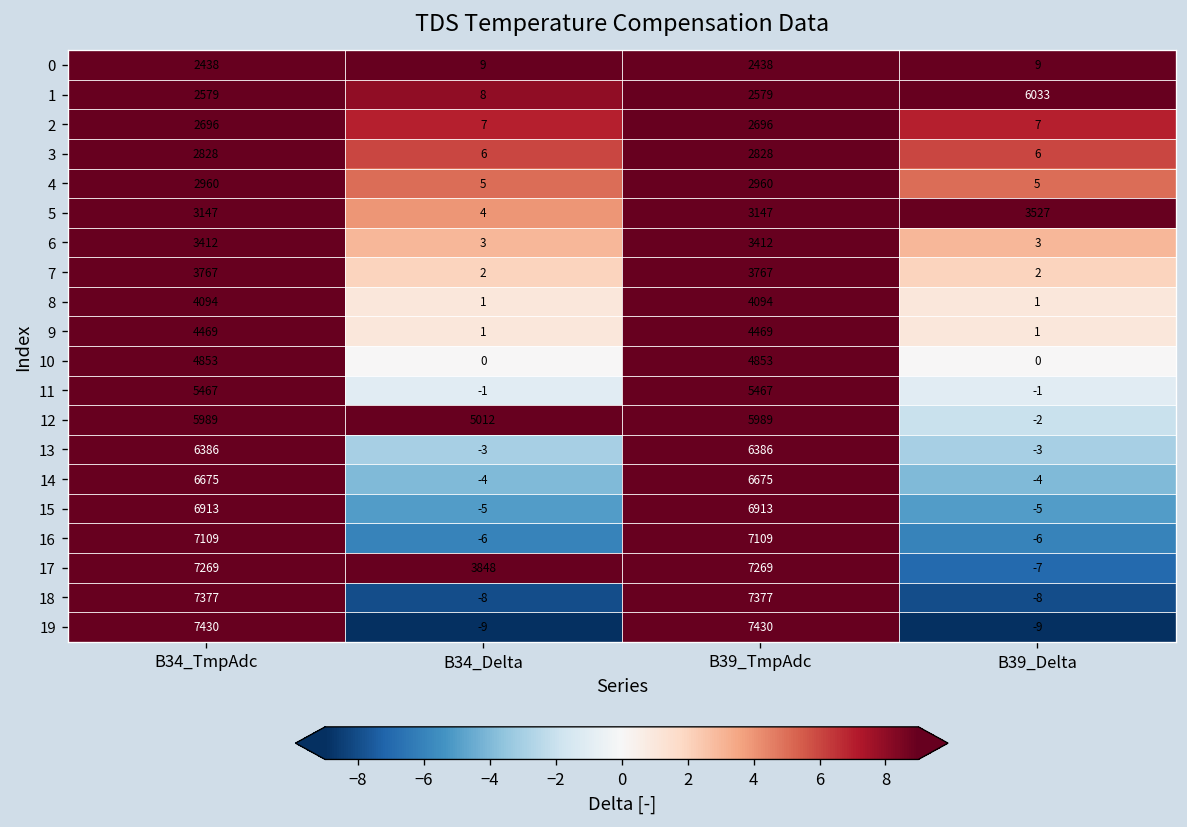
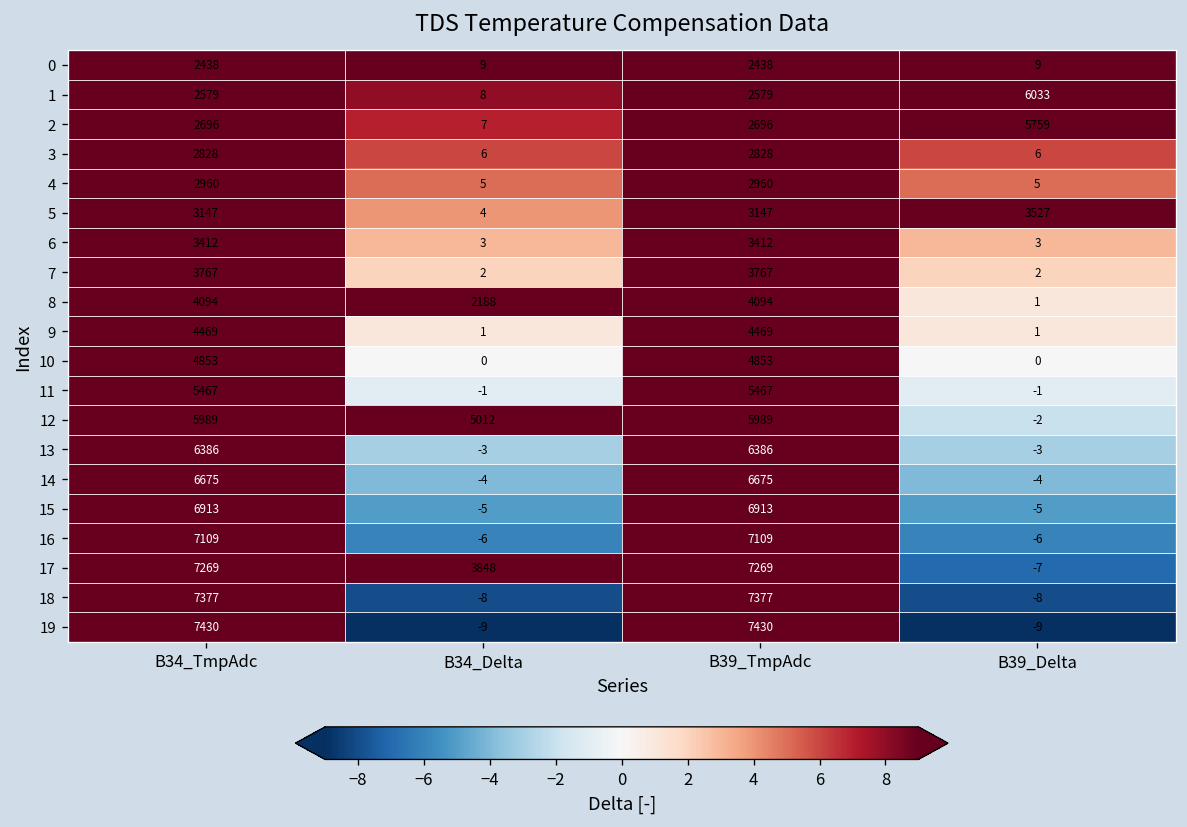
2, B39_Delta: 7 -> 5759
8, B34_Delta: 1 -> 2188
